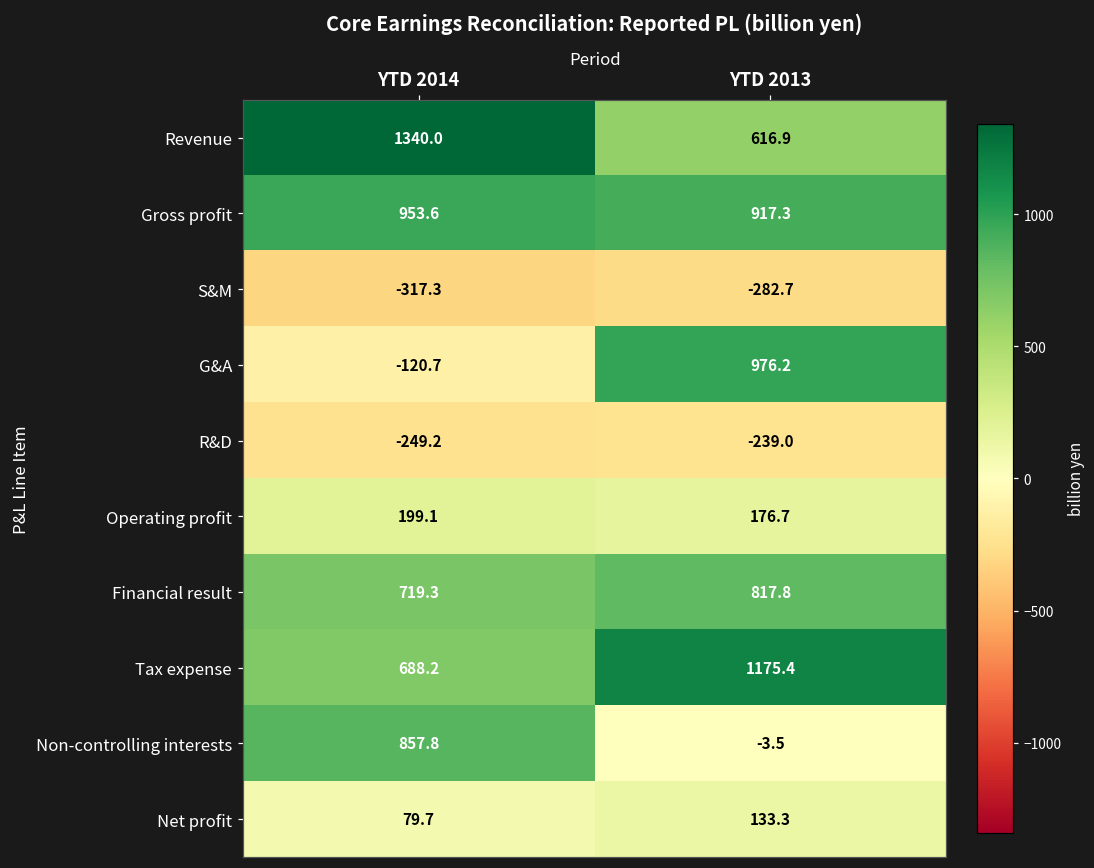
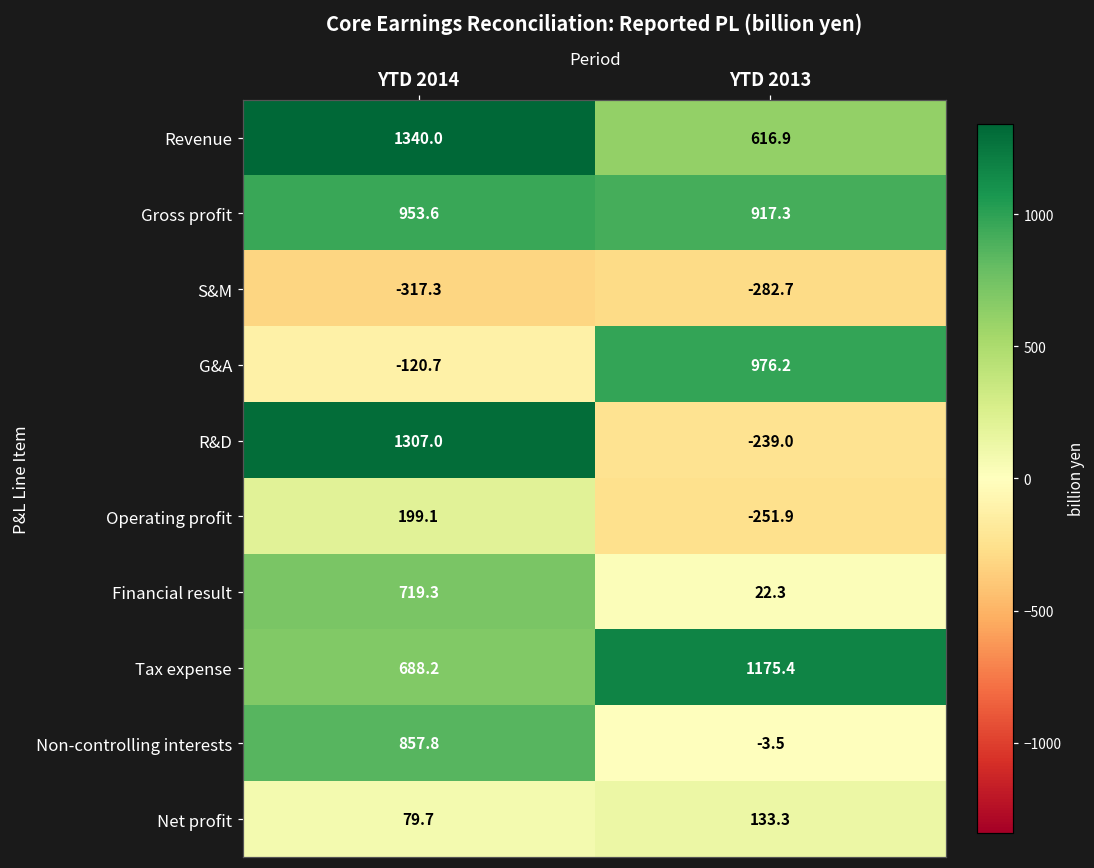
R&D, YTD 2014: -249.2 -> 1307.0
Operating profit, YTD 2013: 176.7 -> -251.9
Financial result, YTD 2013: 817.8 -> 22.3
